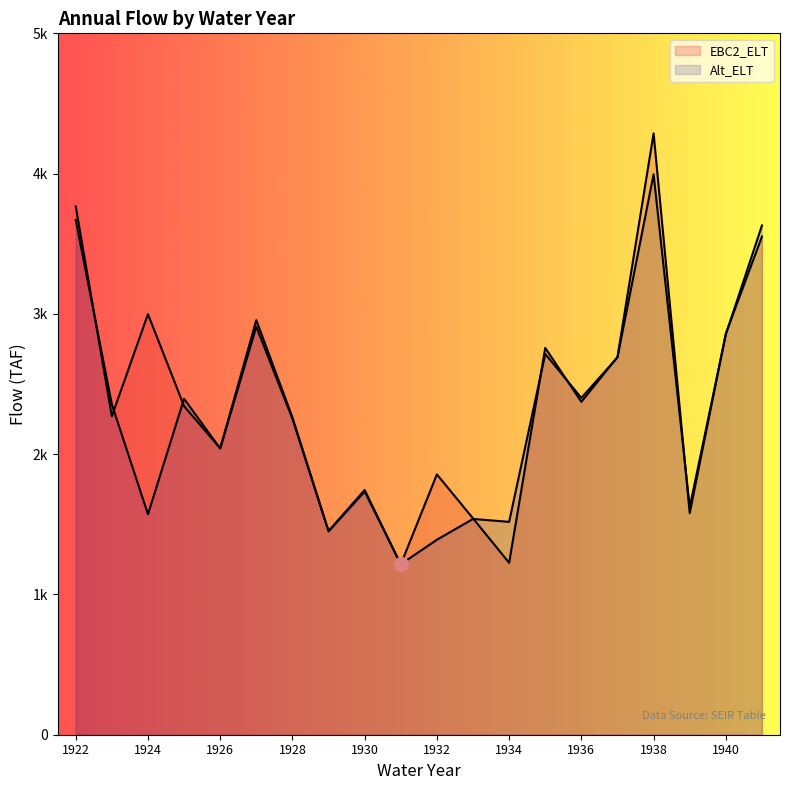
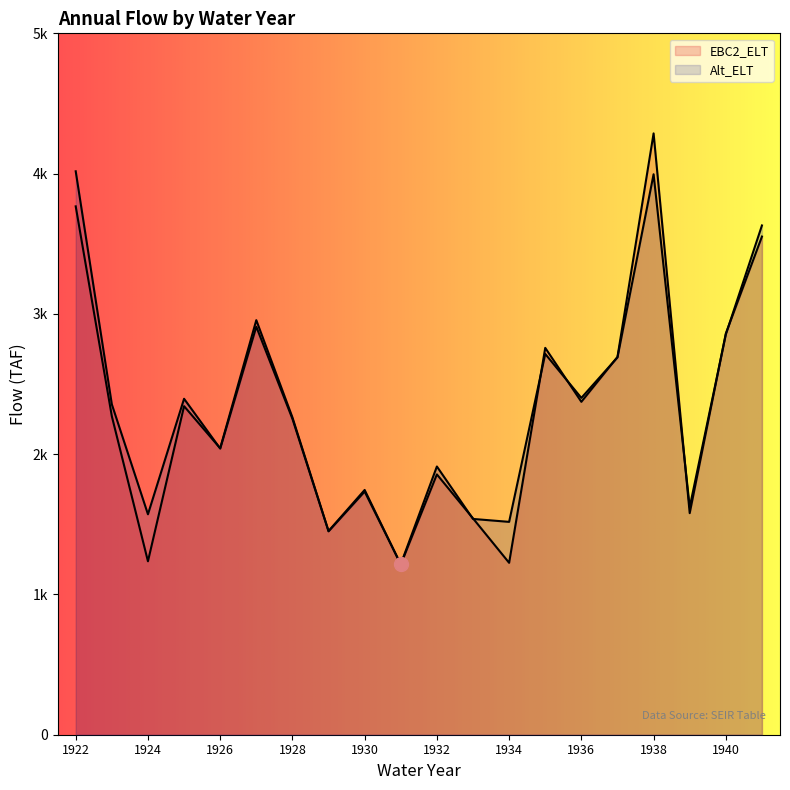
Alt_ELT, 1922: 3670 -> 4020
EBC2_ELT, 1924: 3000 -> 1240
Alt_ELT, 1932: 1390 -> 1910
